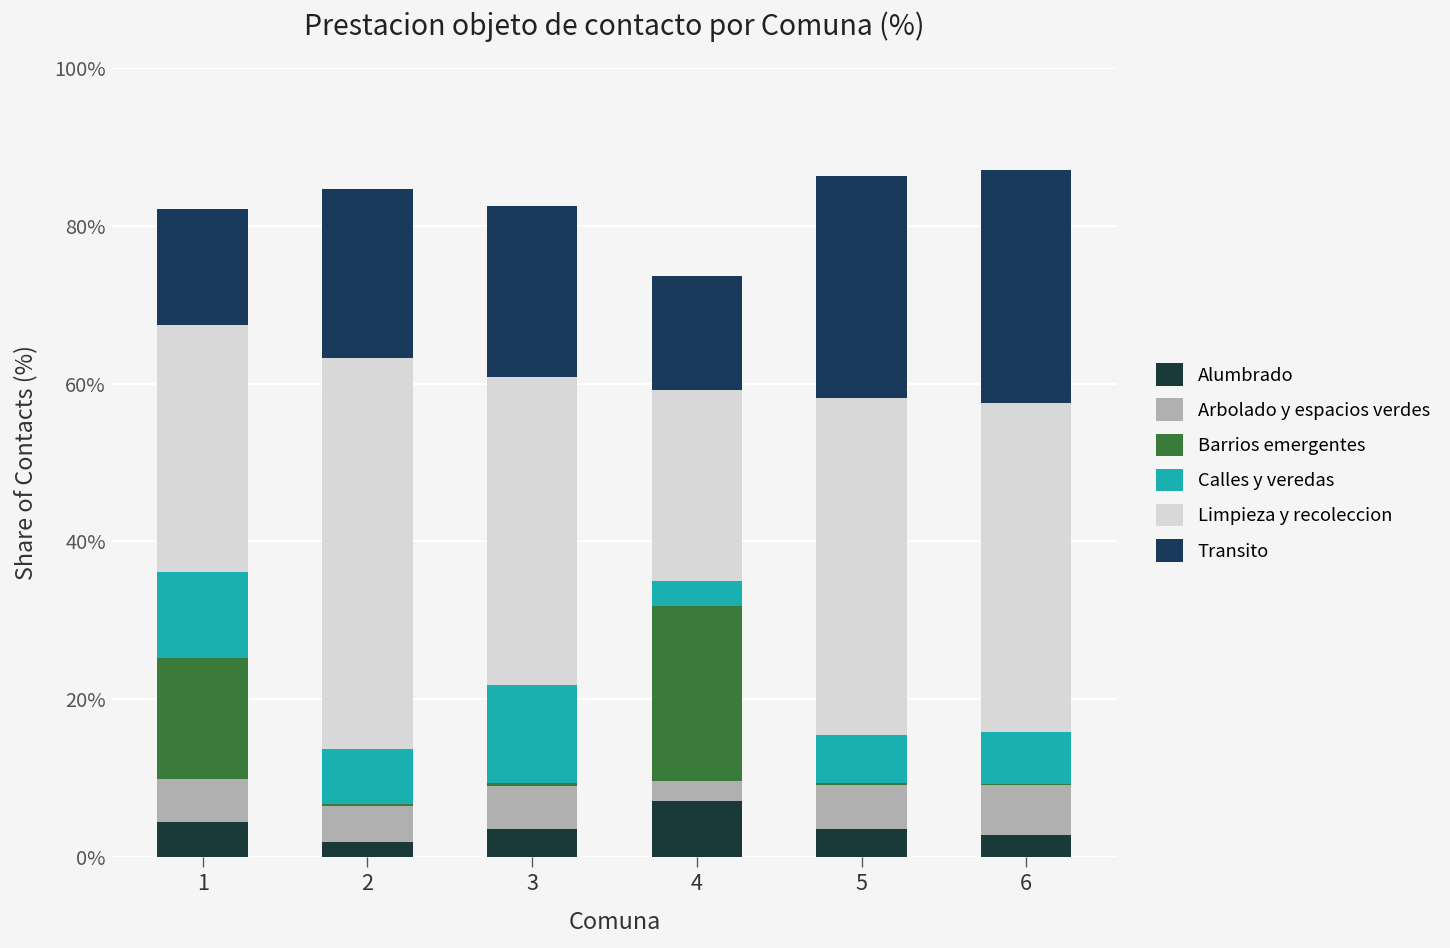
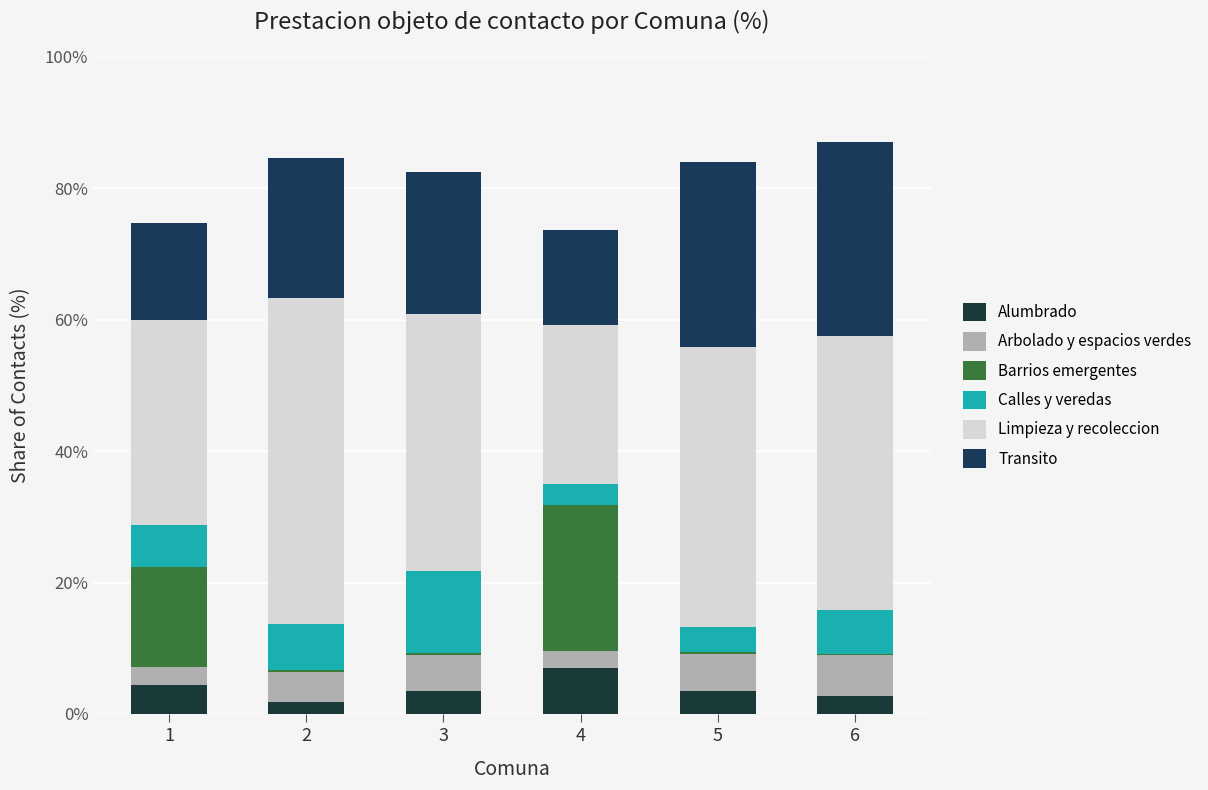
Arbolado y espacios verdes, 1: 5% -> 3%
Calles y veredas, 1: 11% -> 6%
Calles y veredas, 5: 6% -> 4%
